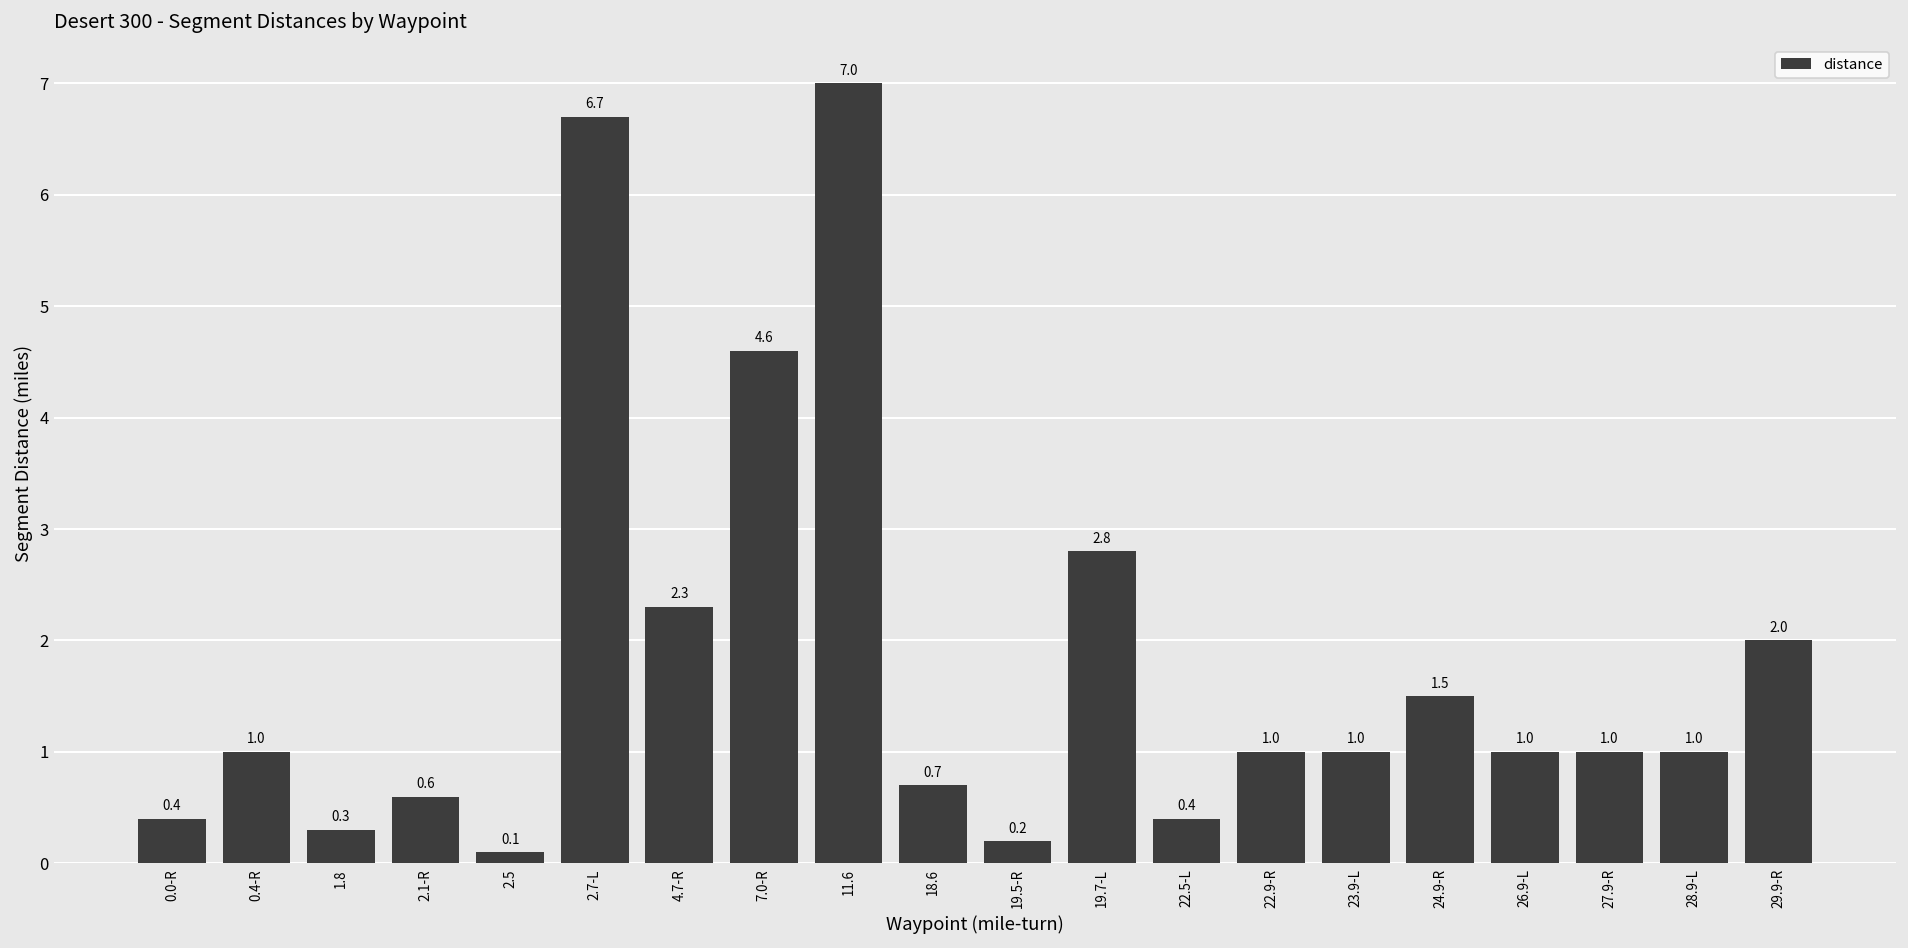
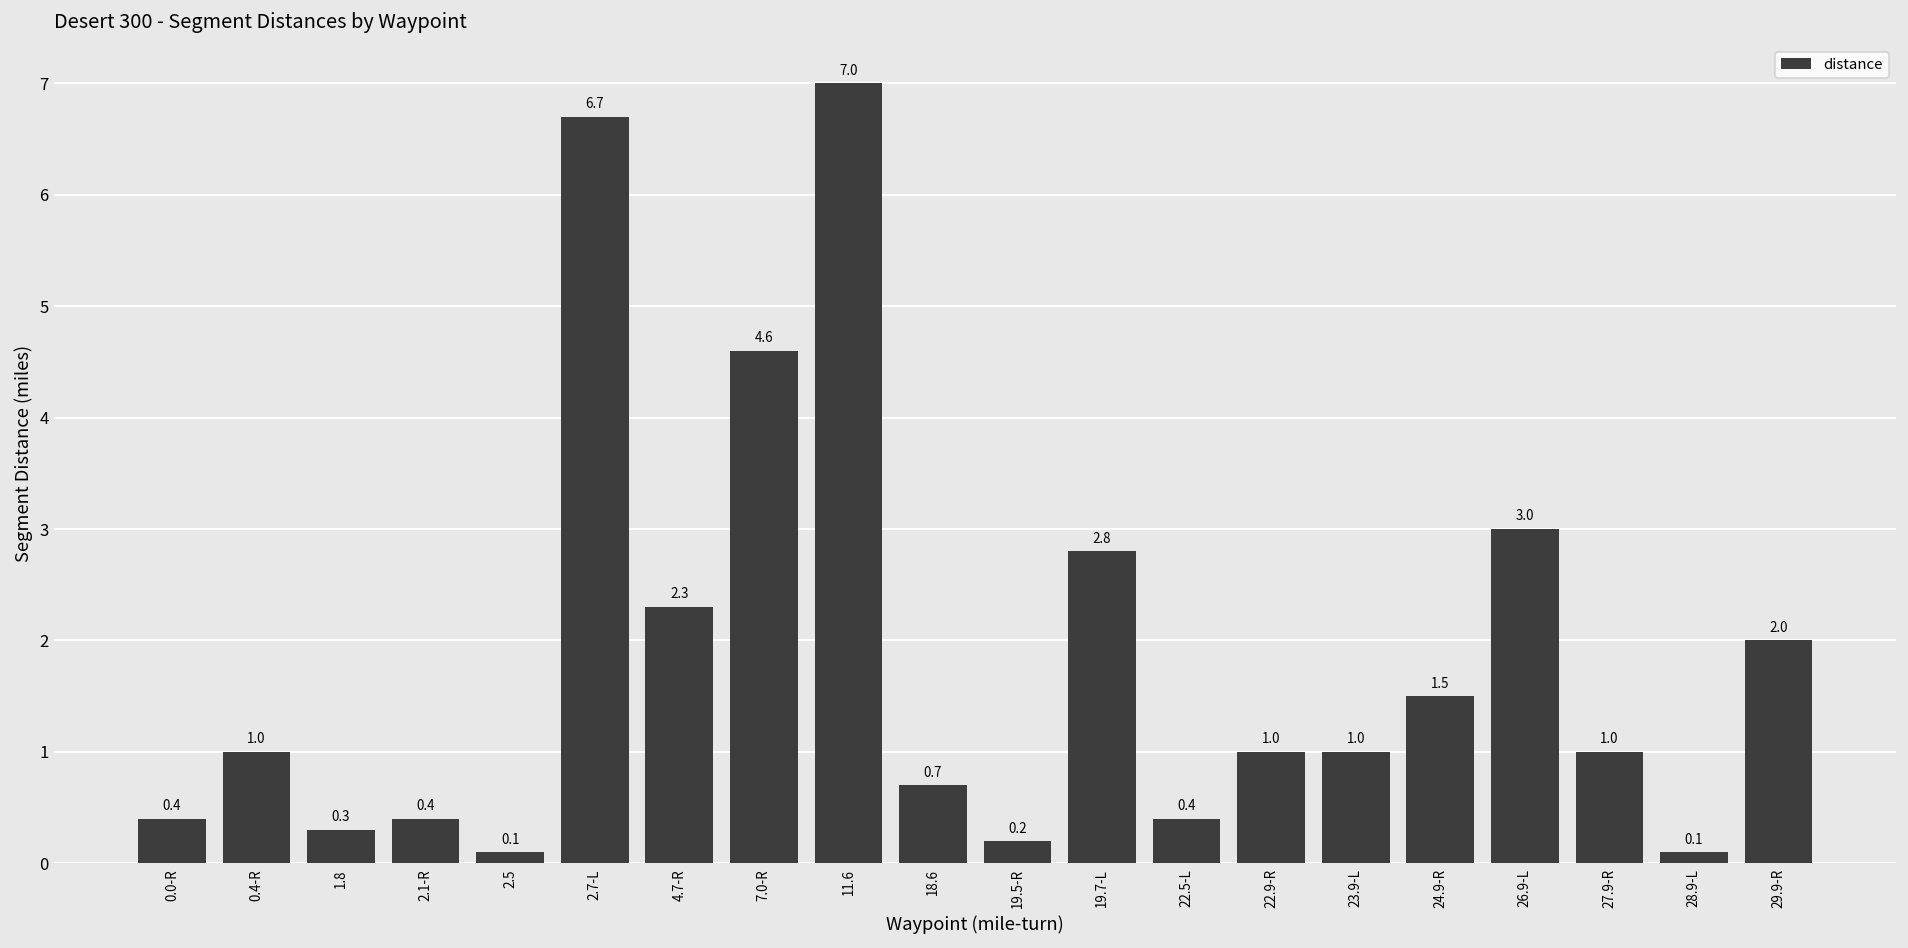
2.1-R: 0.6 -> 0.4
26.9-L: 1.0 -> 3.0
28.9-L: 1.0 -> 0.1
